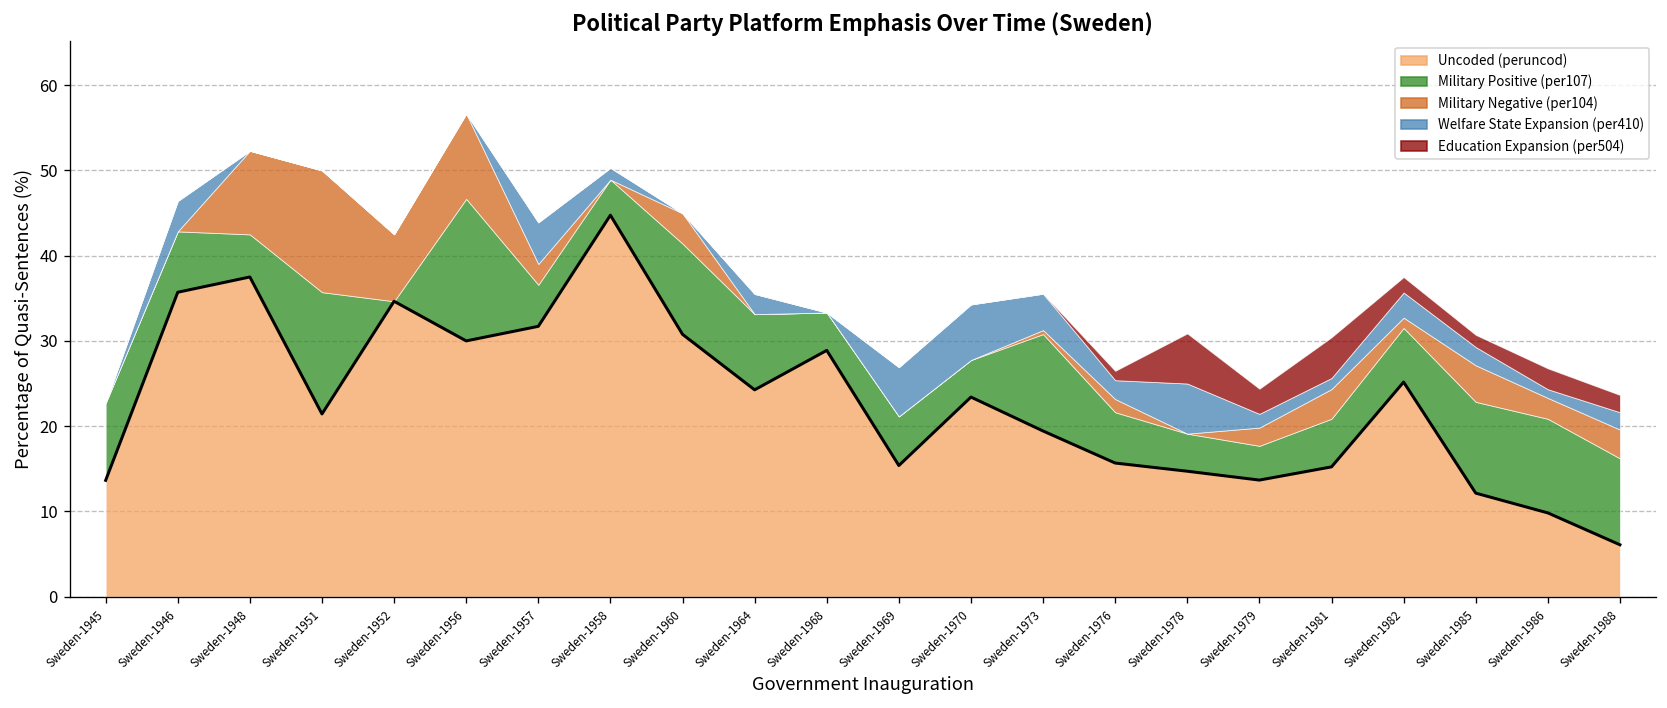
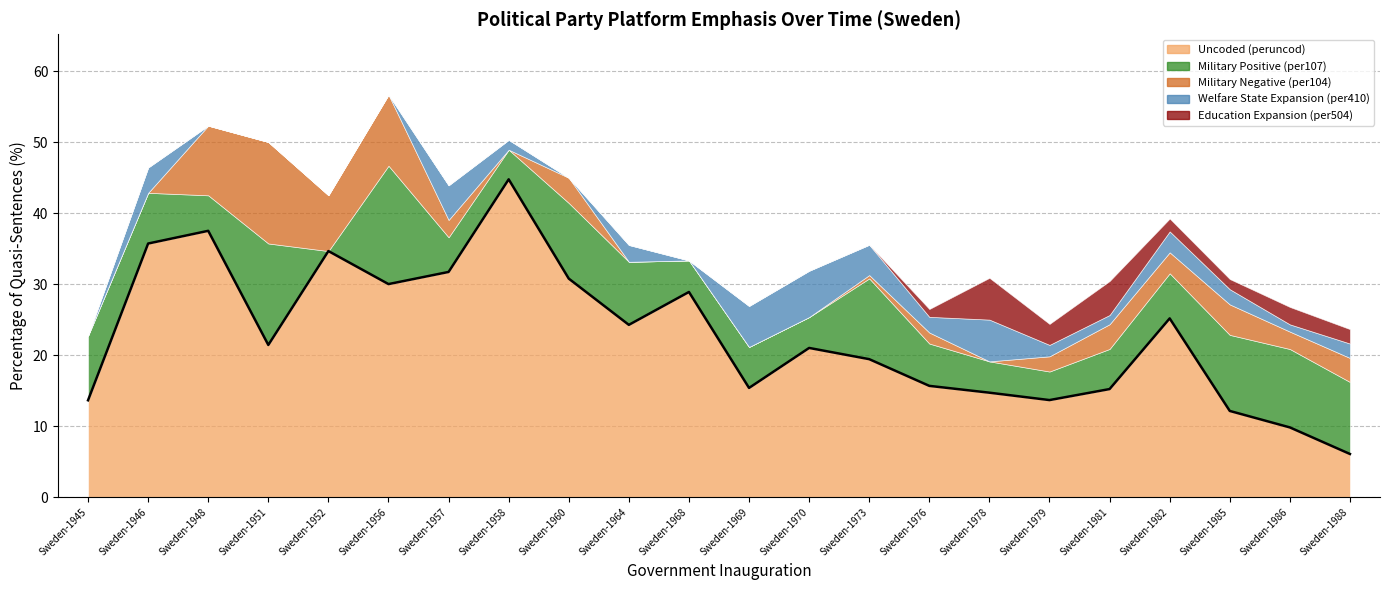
Uncoded (peruncod), Sweden-1970: 23 -> 21
Military Negative (per104), Sweden-1982: 1 -> 3
